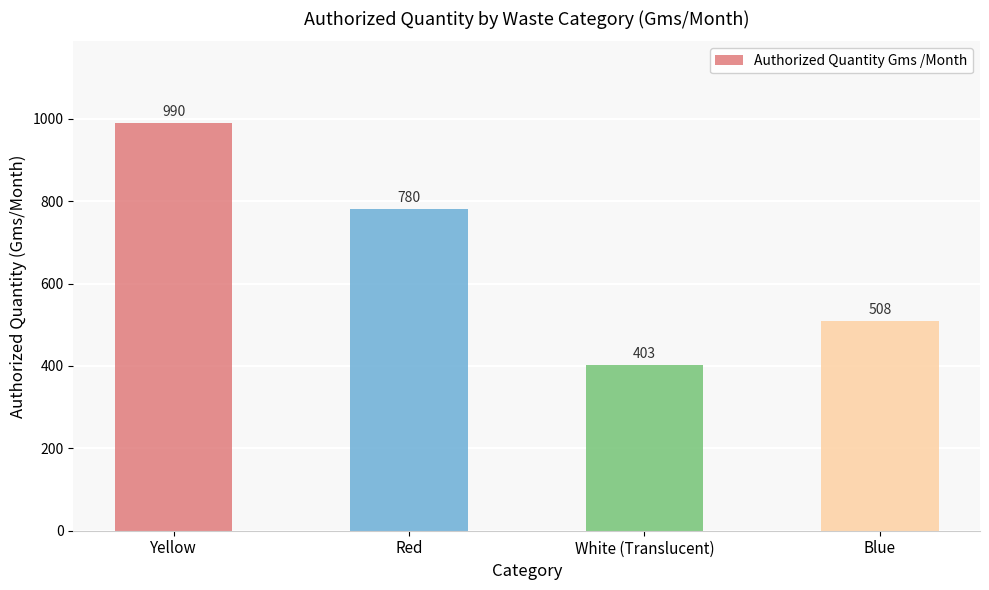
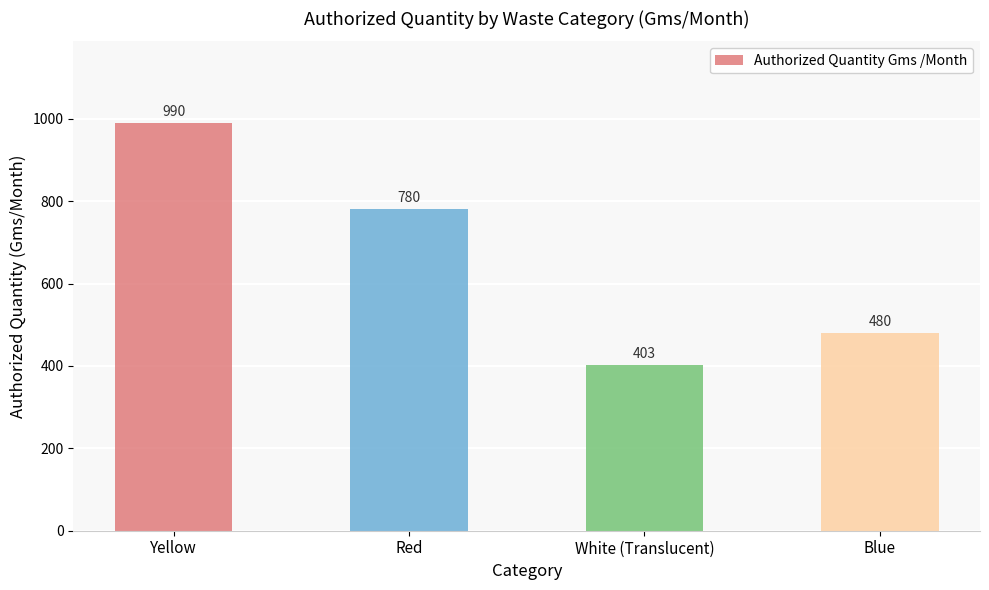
Blue: 508 -> 480
